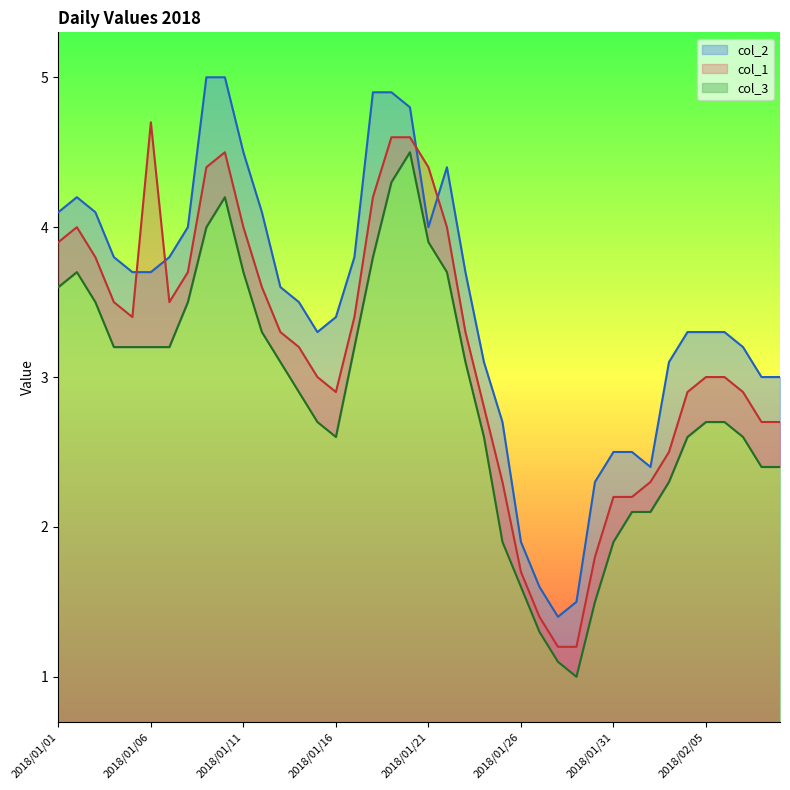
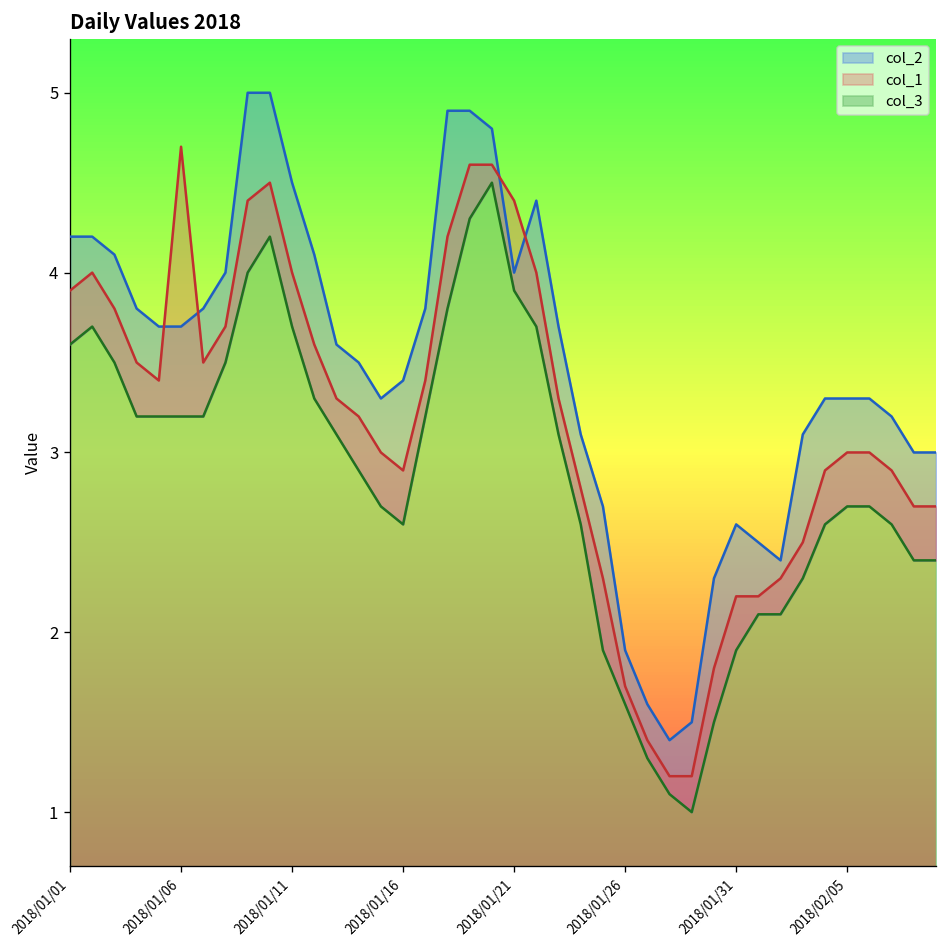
col_2, 2018/01/01: 4.1 -> 4.2
col_2, 2018/01/31: 2.5 -> 2.6
